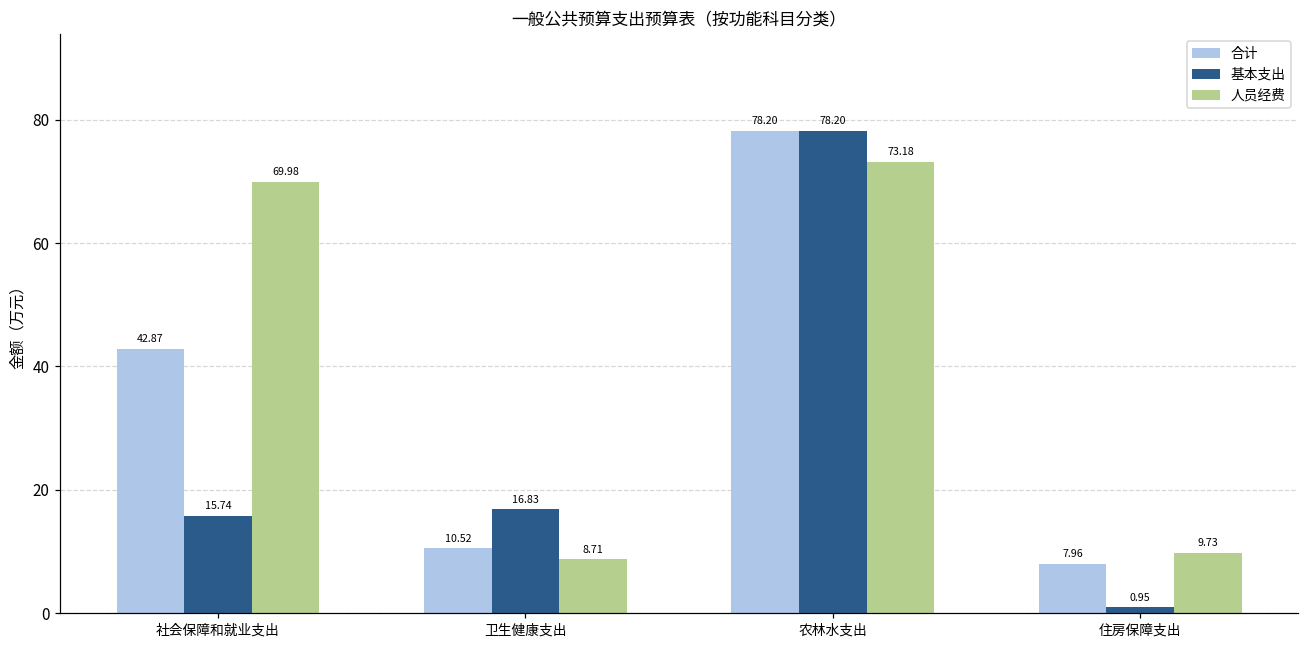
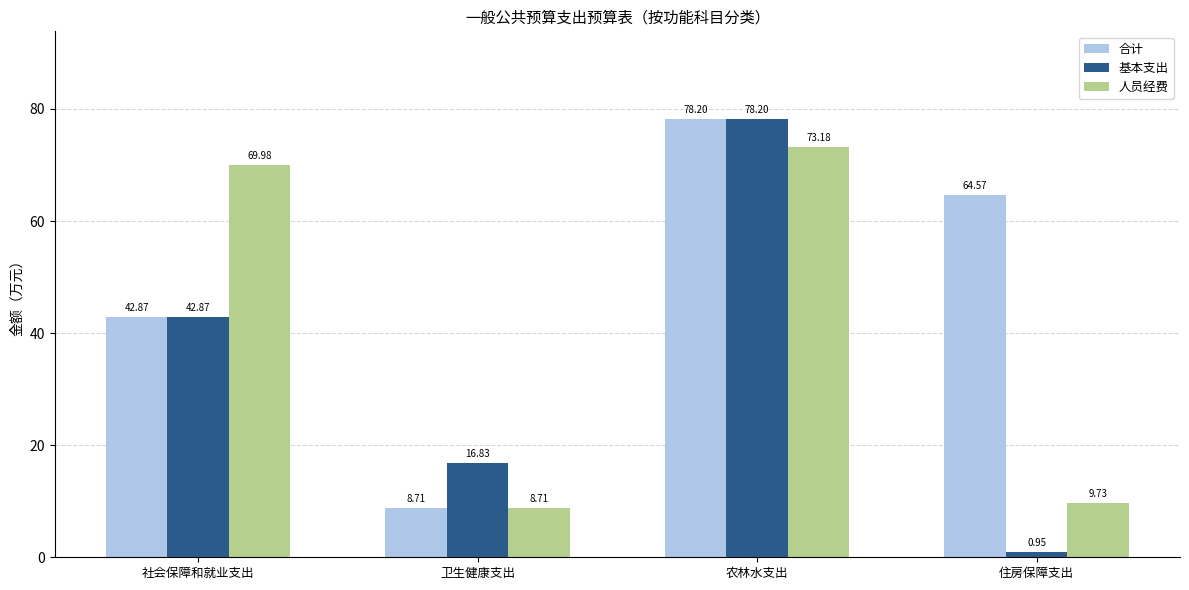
基本支出, 社会保障和就业支出: 15.74 -> 42.87
合计, 卫生健康支出: 10.52 -> 8.71
合计, 住房保障支出: 7.96 -> 64.57
